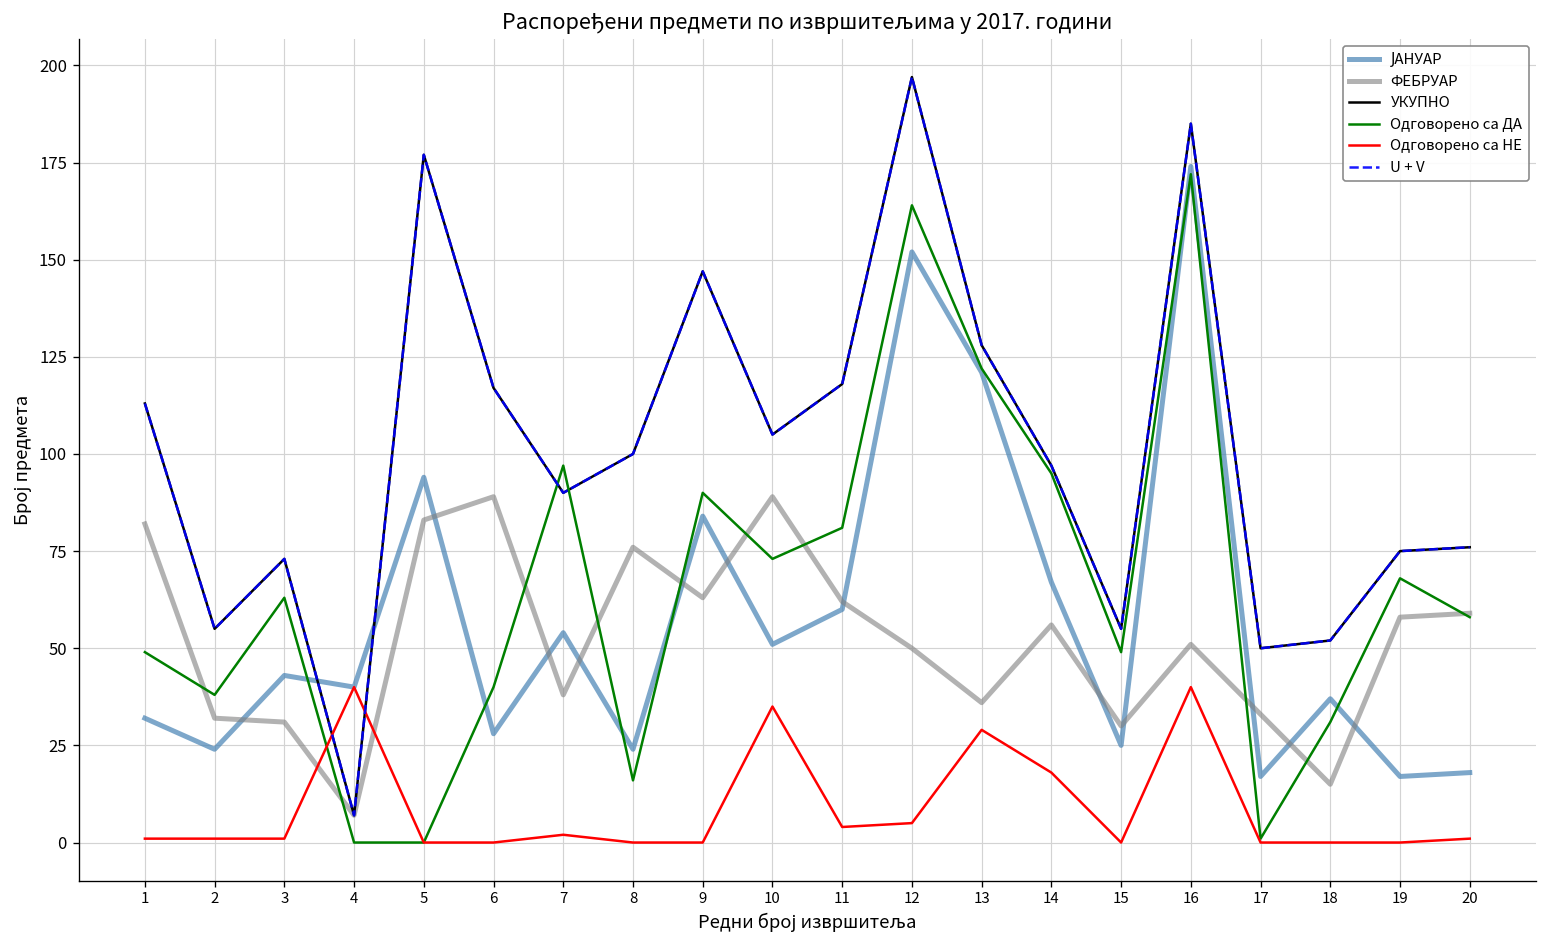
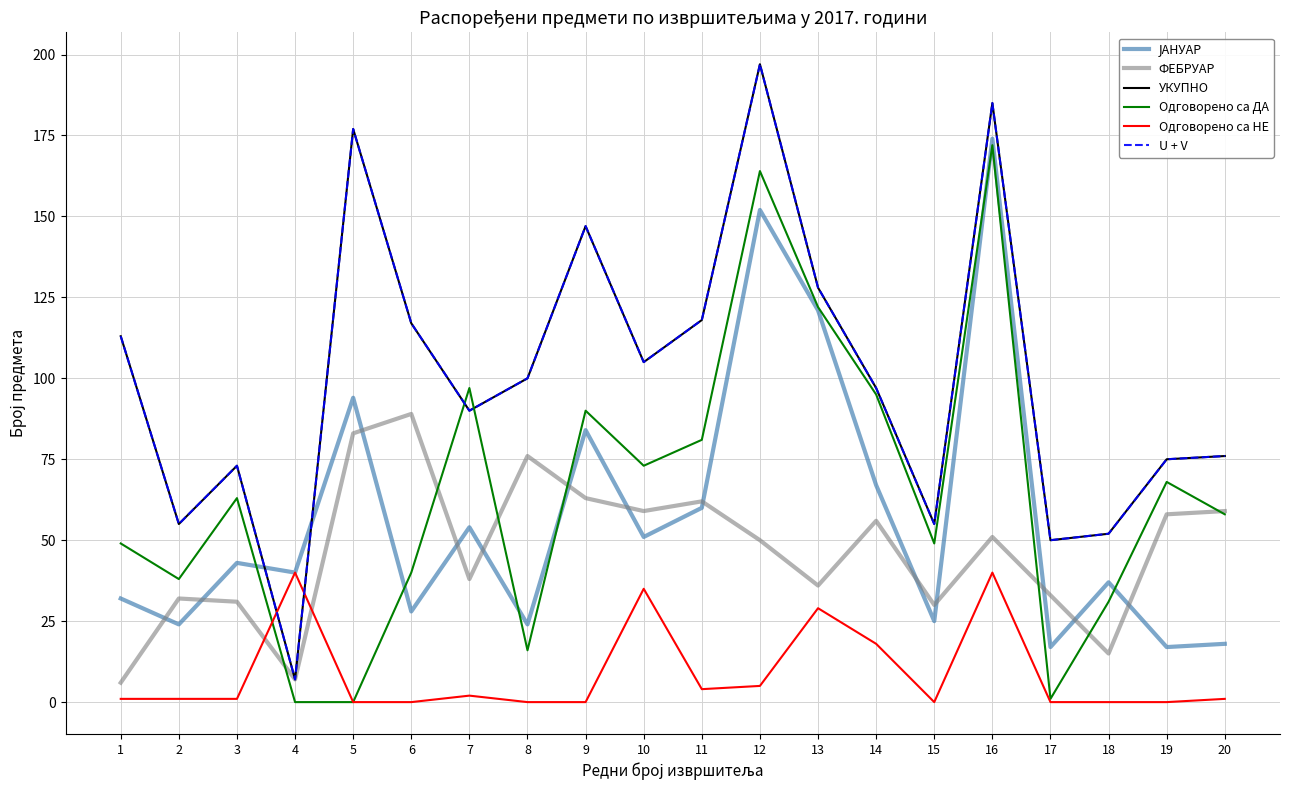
ФЕБРУАР, 1: 82 -> 6
ФЕБРУАР, 10: 89 -> 59
